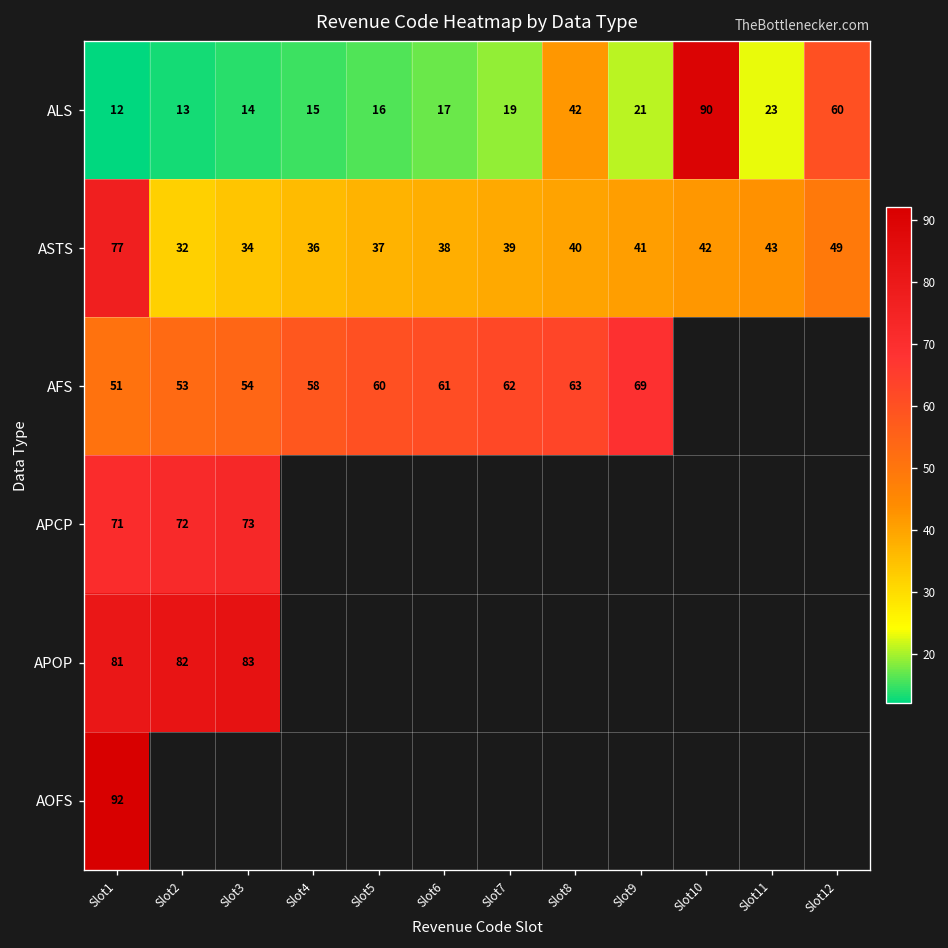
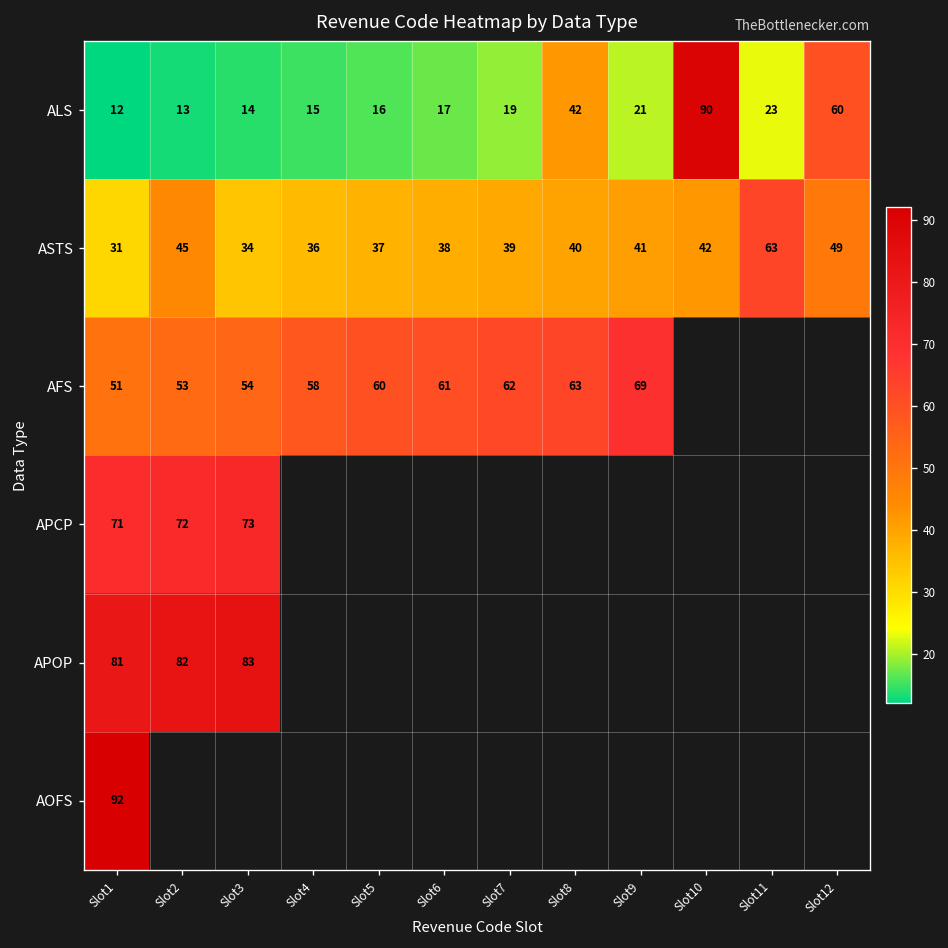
ASTS, Slot1: 77 -> 31
ASTS, Slot2: 32 -> 45
ASTS, Slot11: 43 -> 63
